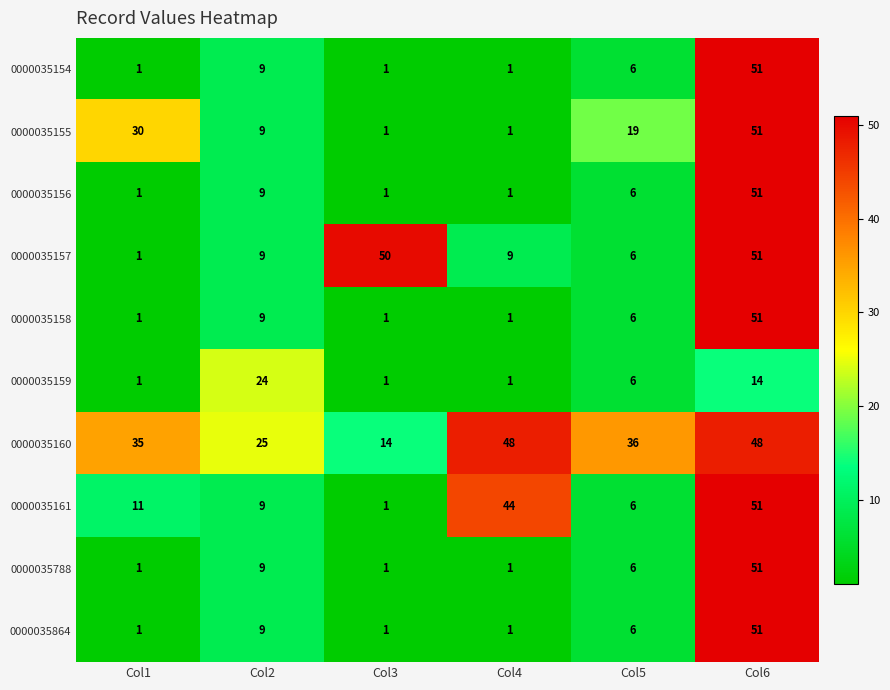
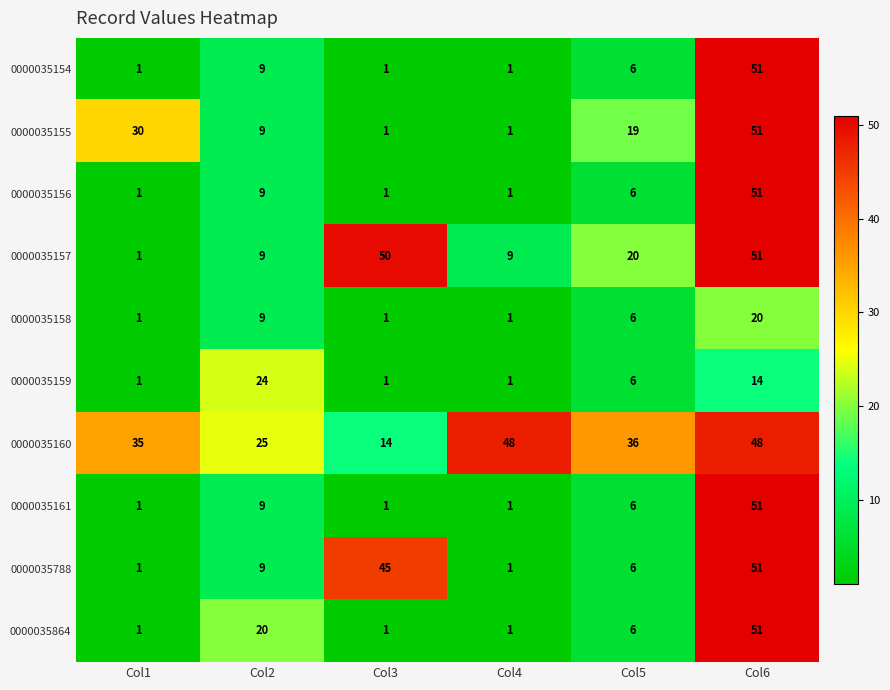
0000035157, Col5: 6 -> 20
0000035158, Col6: 51 -> 20
0000035161, Col1: 11 -> 1
0000035161, Col4: 44 -> 1
0000035788, Col3: 1 -> 45
0000035864, Col2: 9 -> 20
